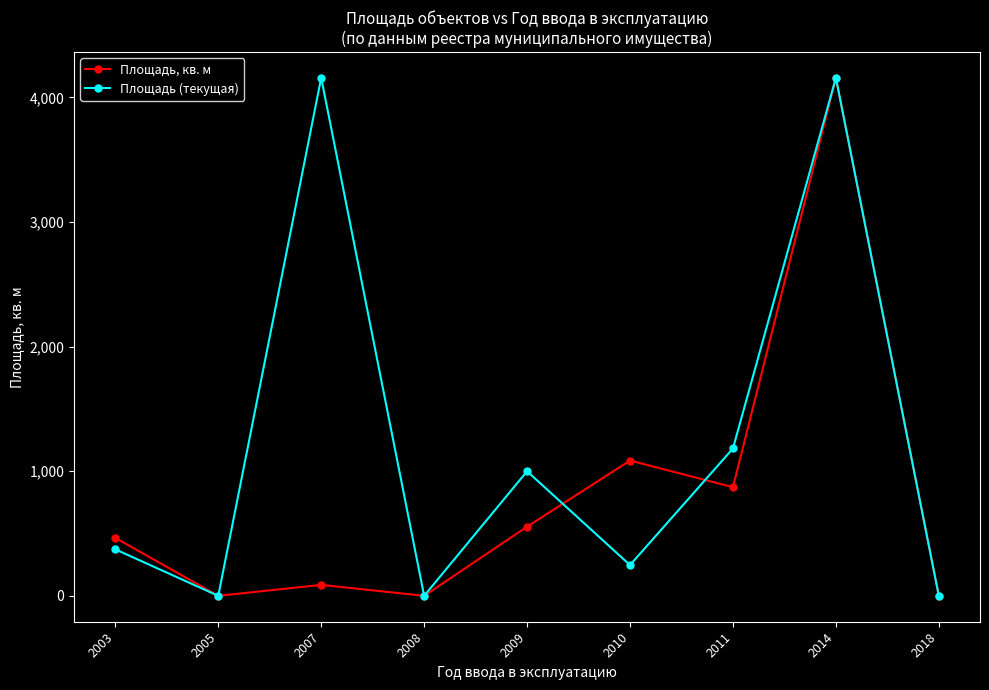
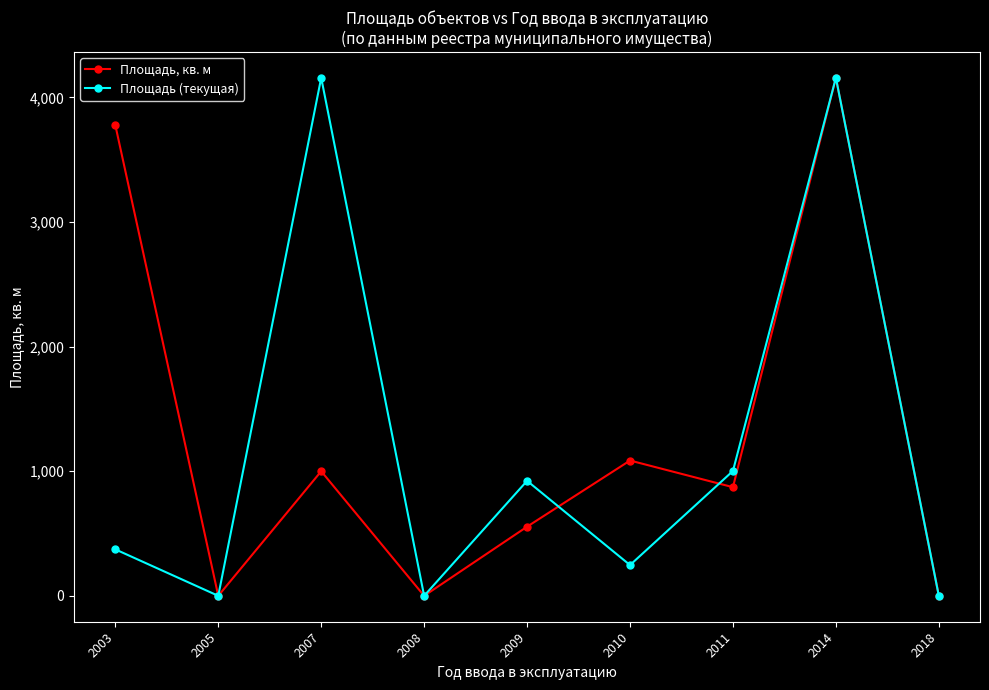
Площадь, кв. м, 2003: 470 -> 3,780
Площадь, кв. м, 2007: 90 -> 1,000
Площадь (текущая), 2009: 1,000 -> 920
Площадь (текущая), 2011: 1,180 -> 1,000
